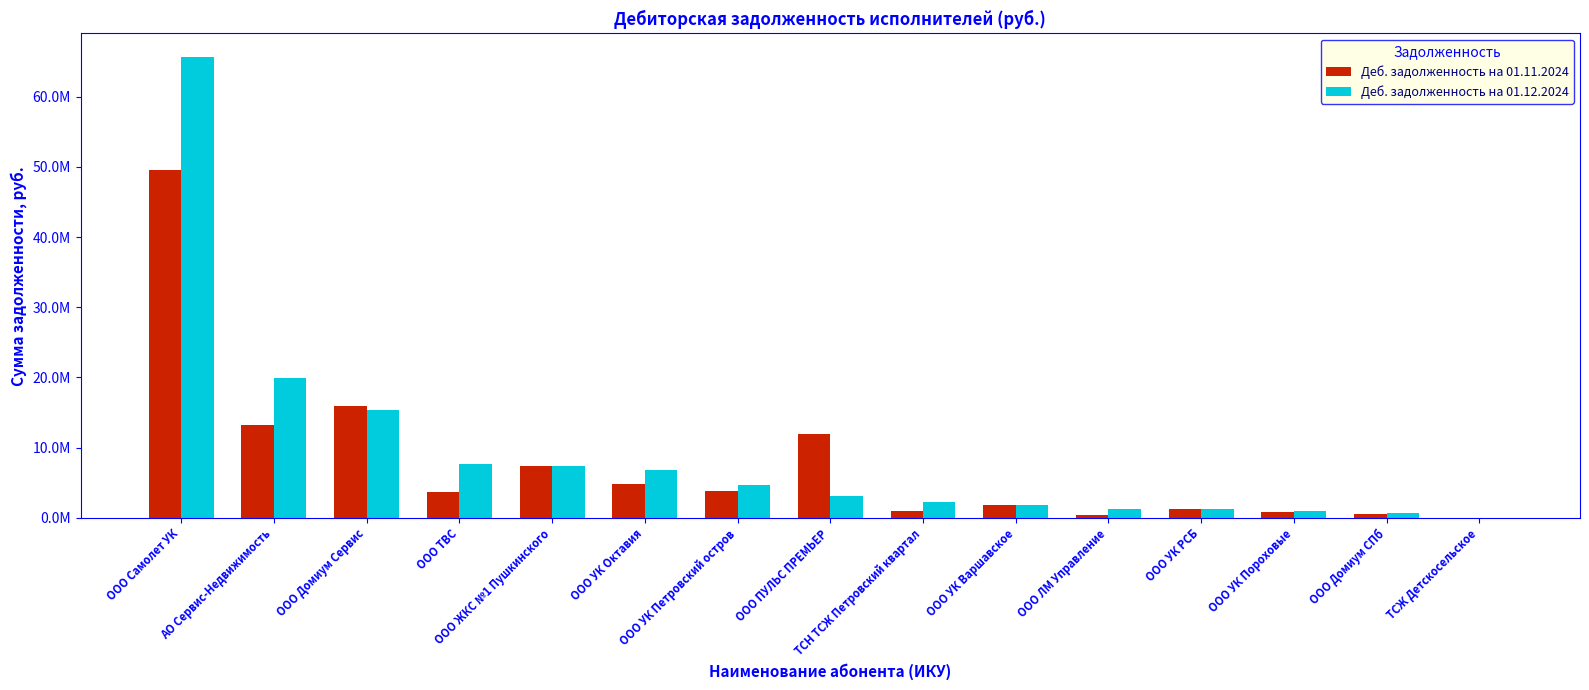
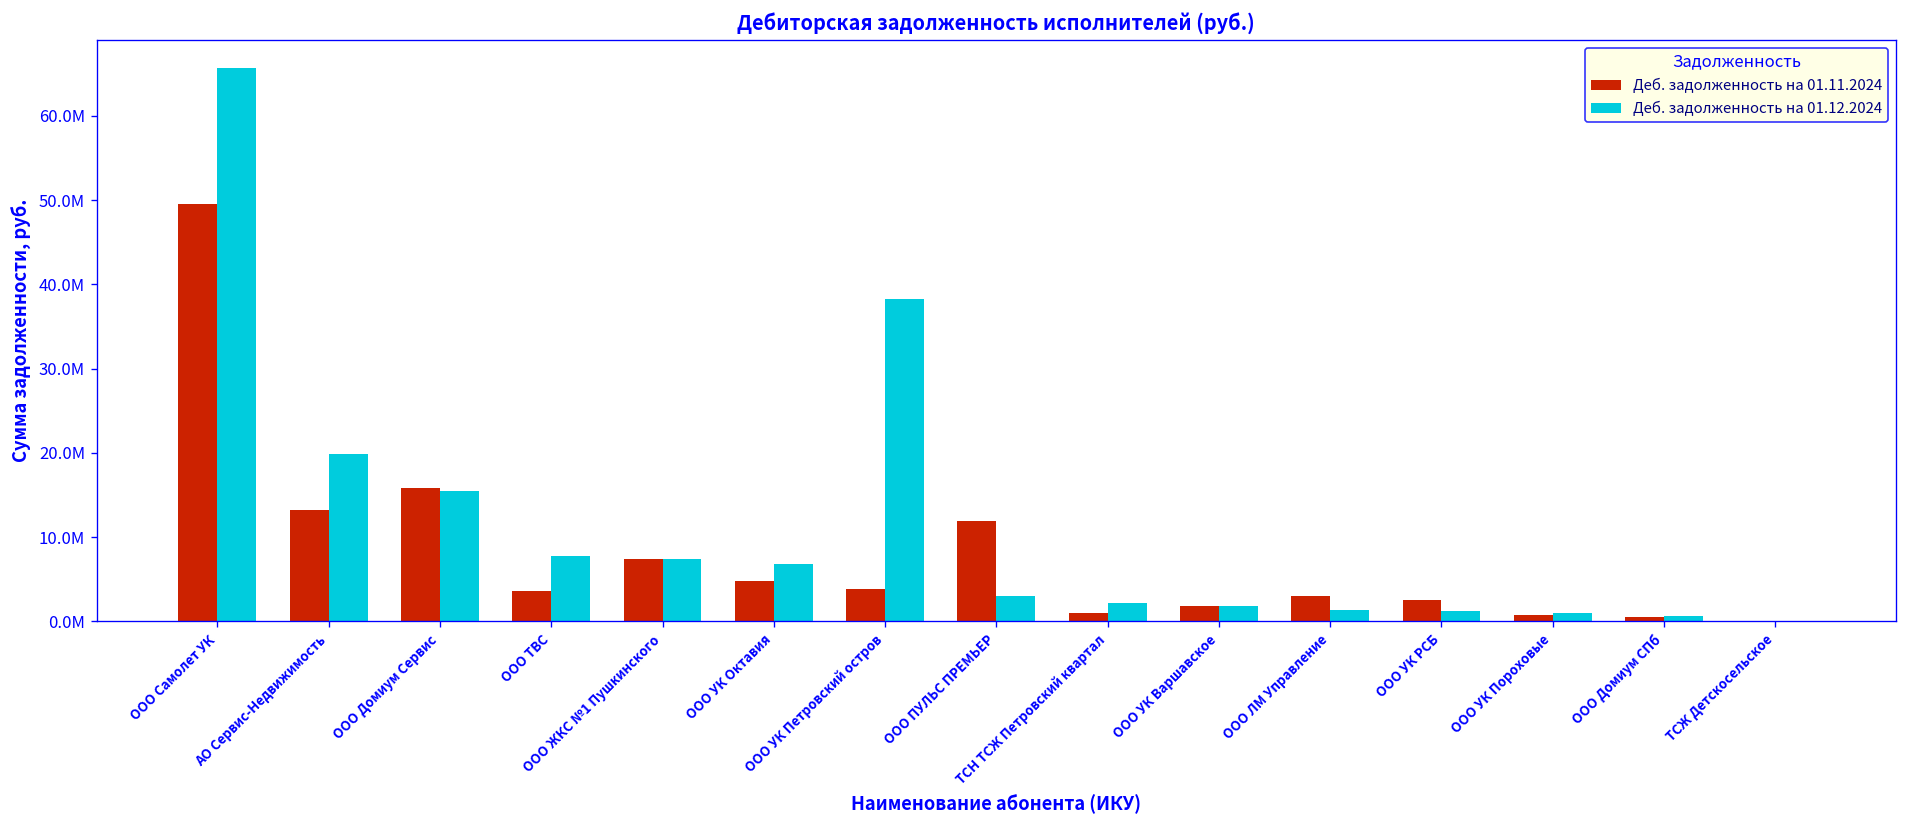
Деб. задолженность на 01.12.2024, ООО УК Петровский остров: 5000000 -> 38000000
Деб. задолженность на 01.11.2024, ООО ЛМ Управление: 0 -> 3000000
Деб. задолженность на 01.11.2024, ООО УК РСБ: 1000000 -> 3000000
